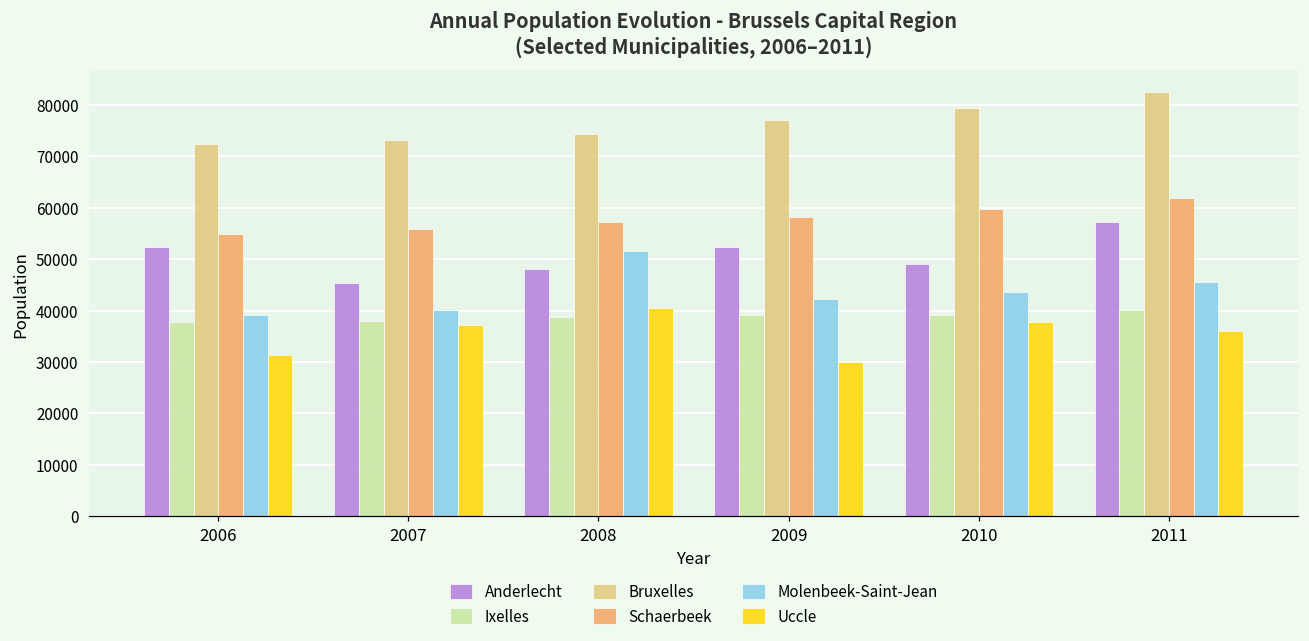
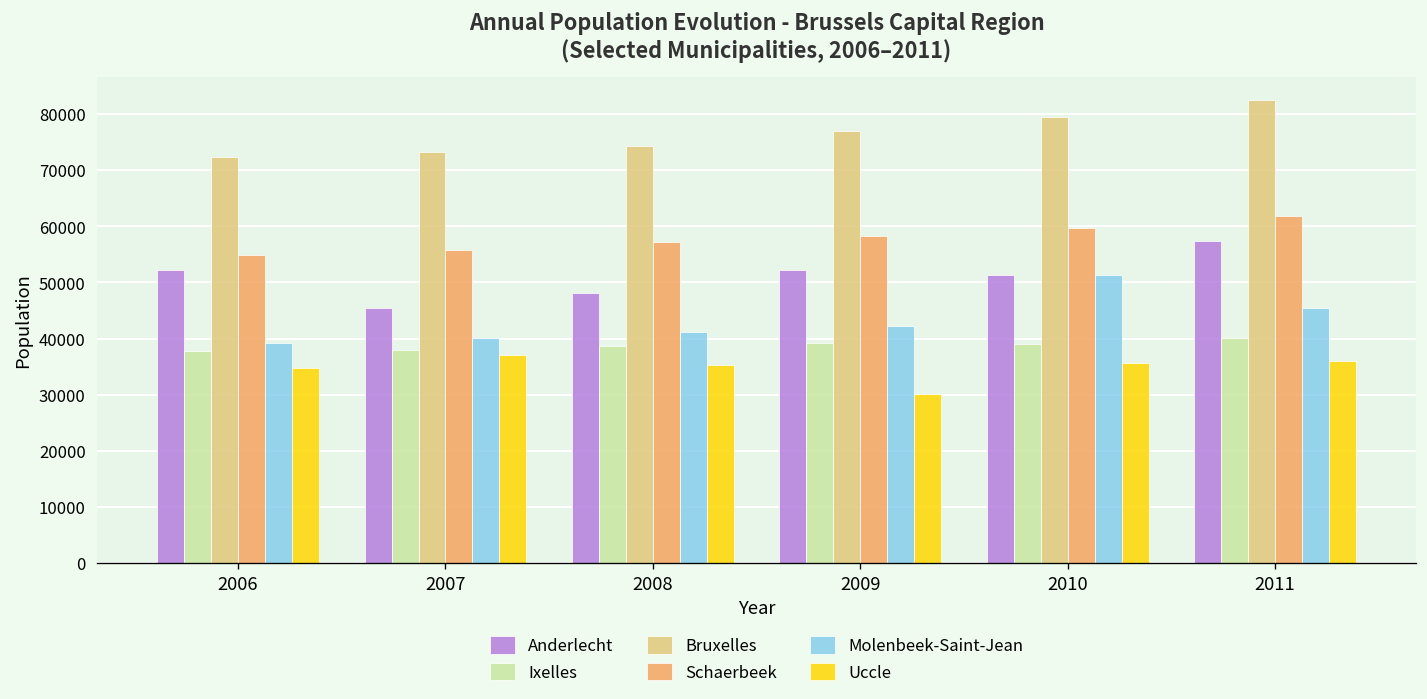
Uccle, 2006: 31000 -> 35000
Molenbeek-Saint-Jean, 2008: 52000 -> 41000
Uccle, 2008: 41000 -> 35000
Anderlecht, 2010: 49000 -> 51000
Molenbeek-Saint-Jean, 2010: 44000 -> 51000
Uccle, 2010: 38000 -> 36000
